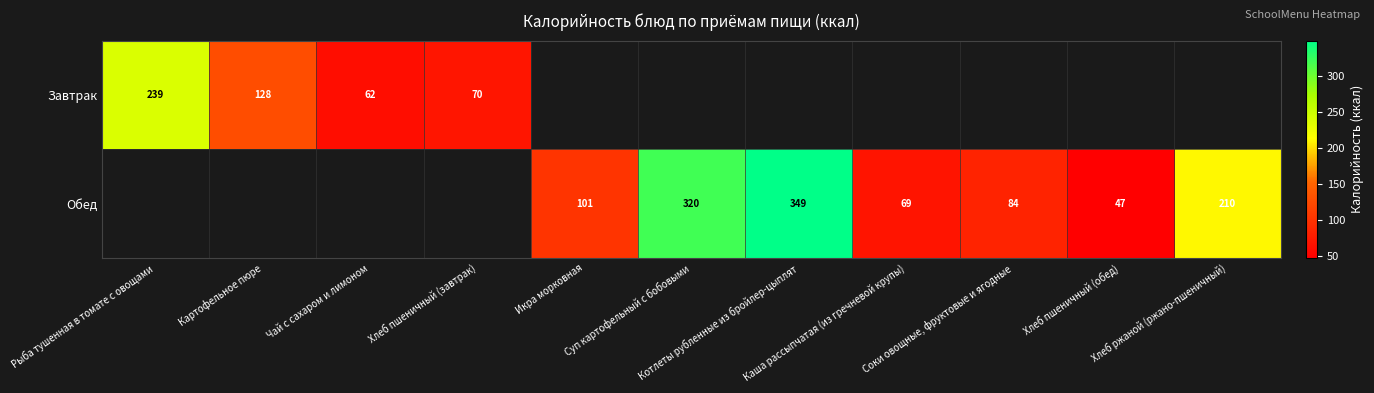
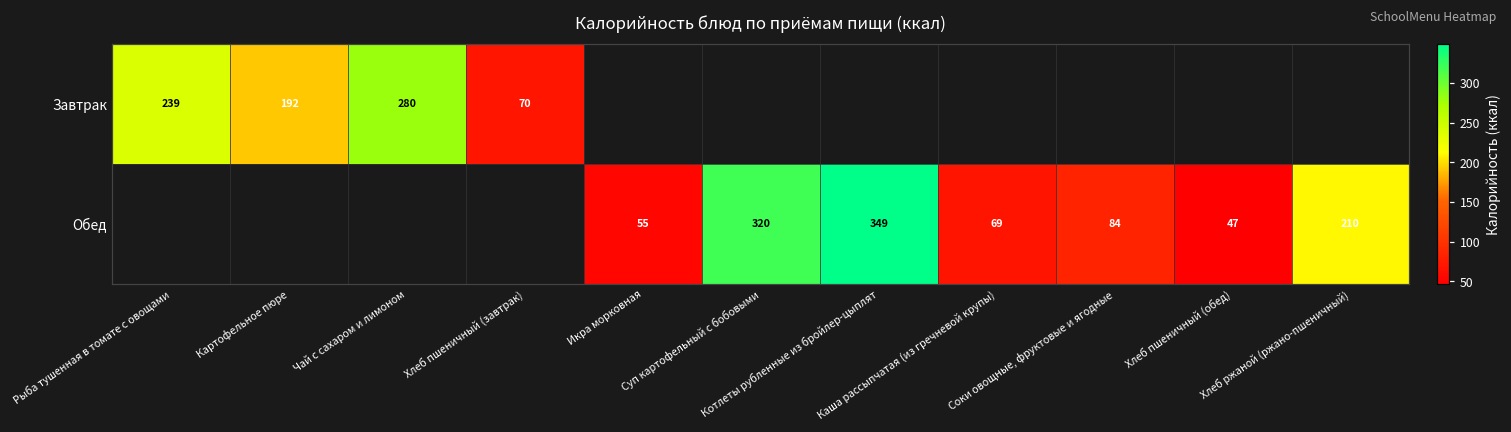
Завтрак, Картофельное пюре: 128 -> 192
Завтрак, Чай с сахаром и лимоном: 62 -> 280
Обед, Икра морковная: 101 -> 55
